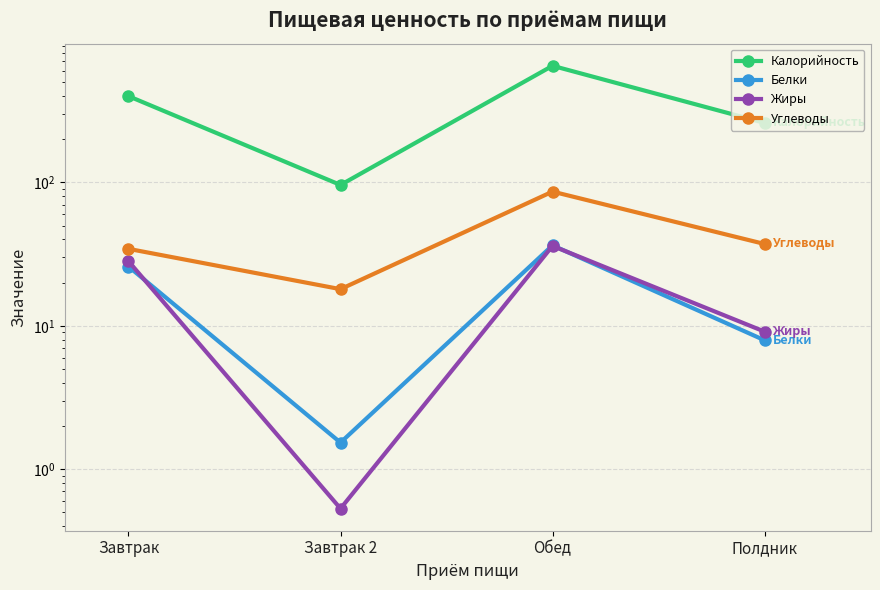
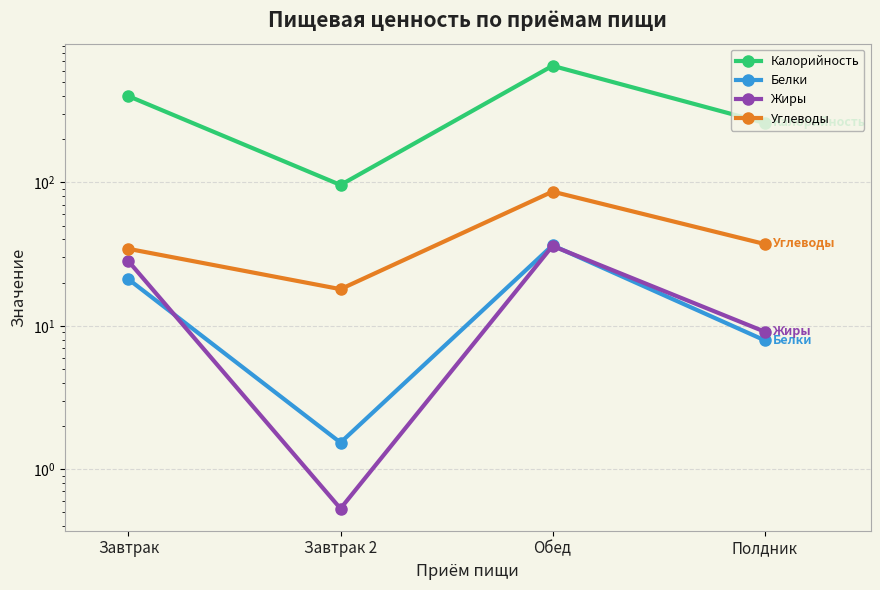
Белки, Завтрак: 26 -> 21
